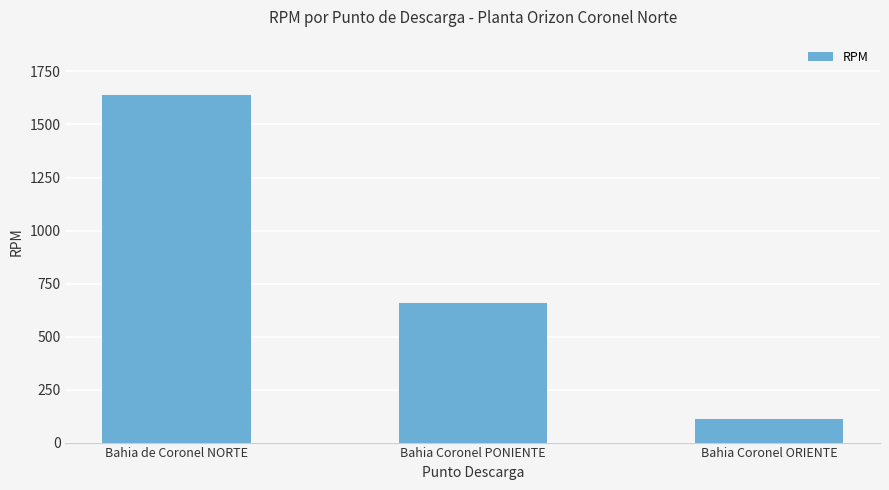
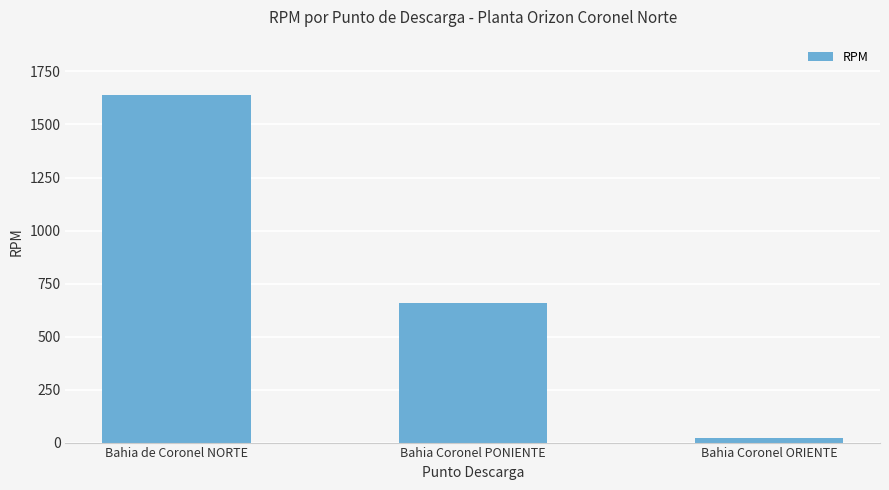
Bahia Coronel ORIENTE: 110 -> 20
